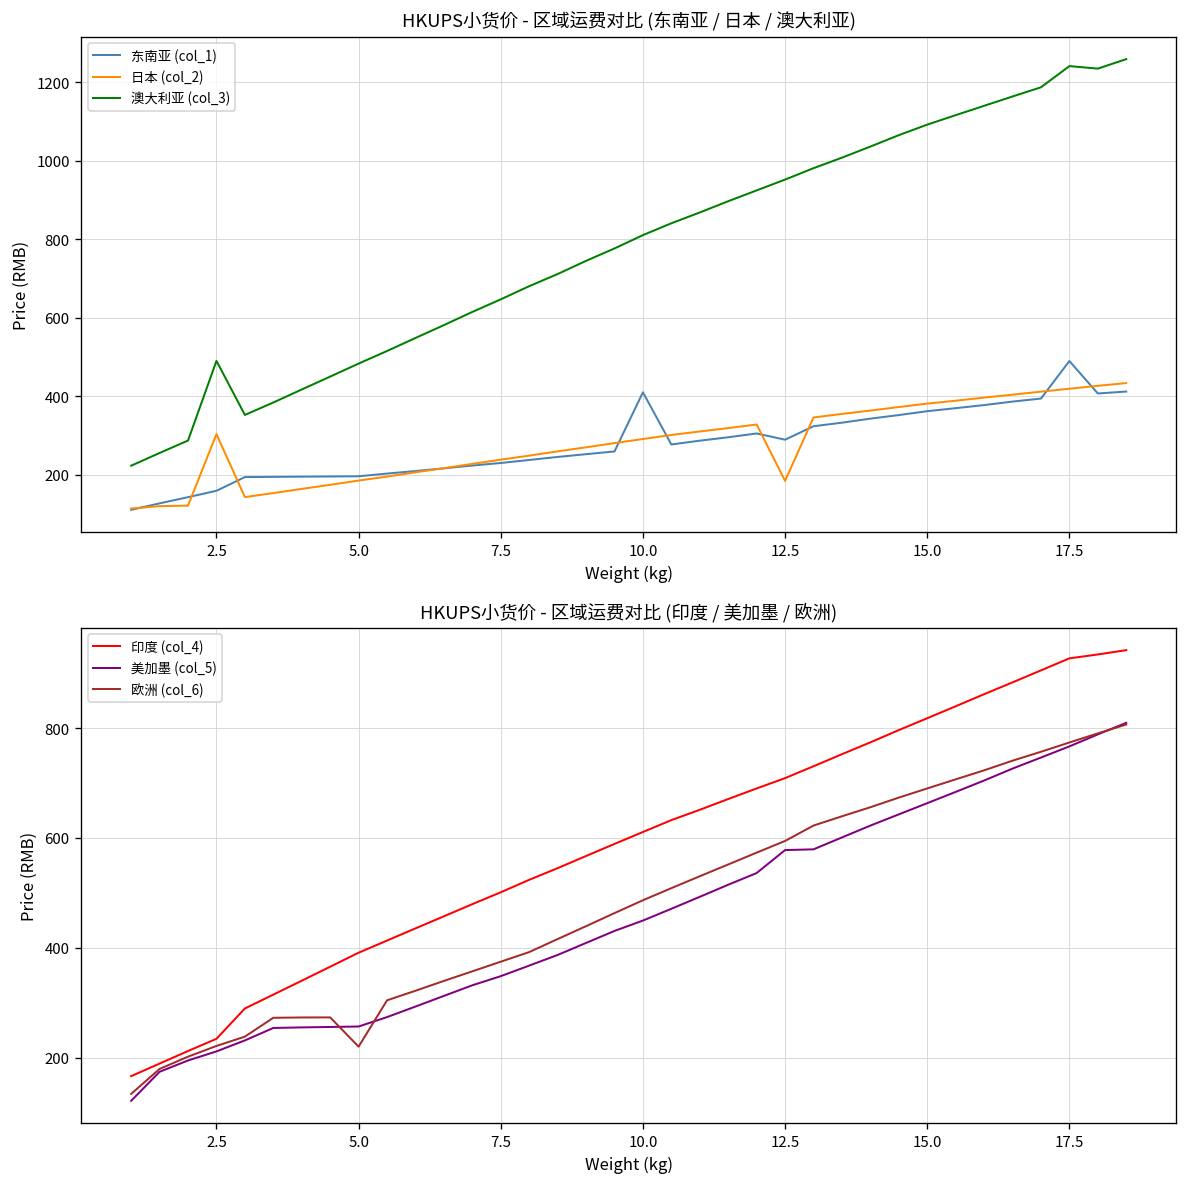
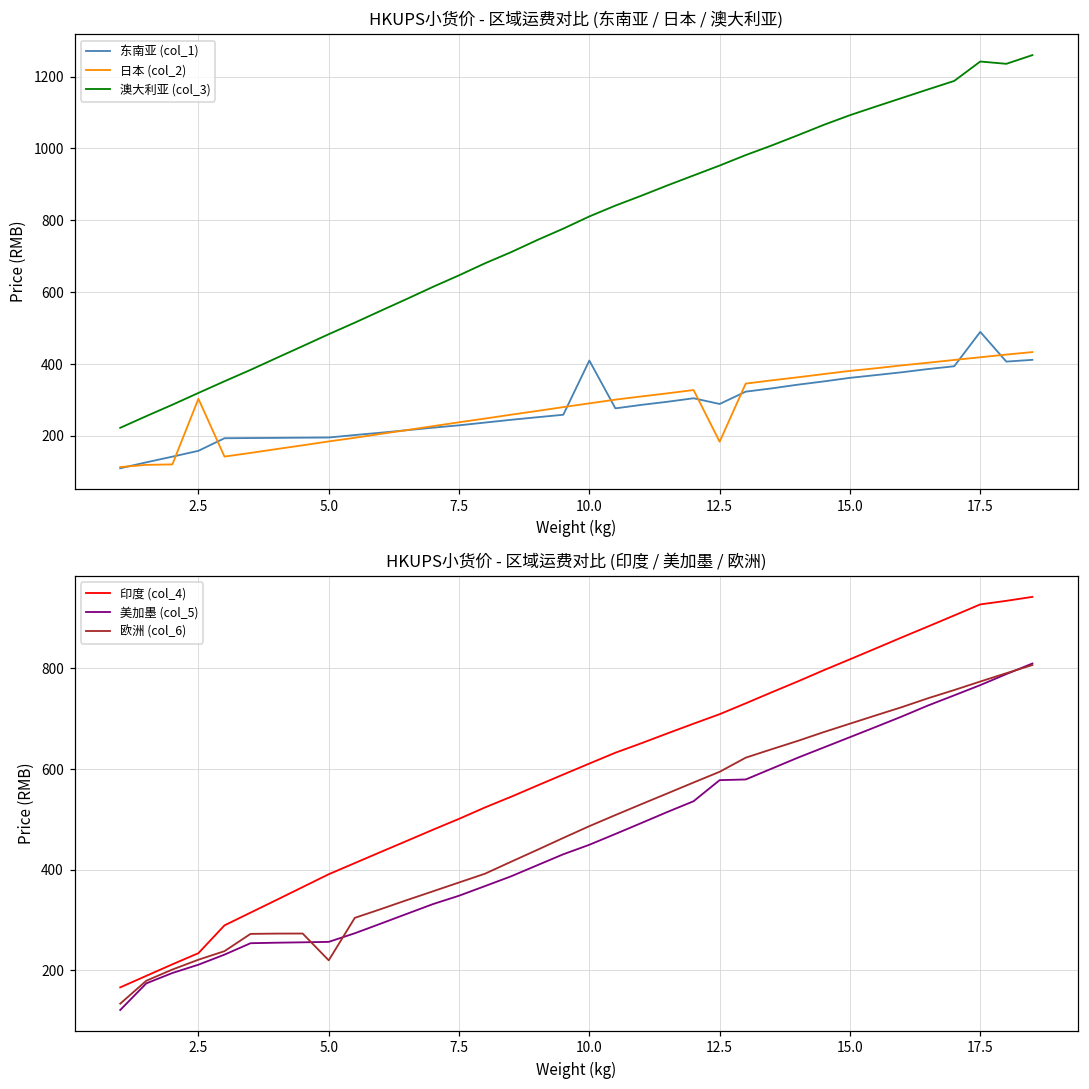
HKUPS小货价 - 区域运费对比 (东南亚 / 日本 / 澳大利亚), 澳大利亚 (col_3), 2.5: 490 -> 320
